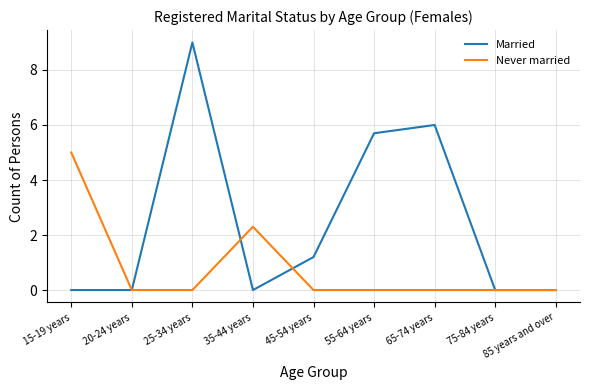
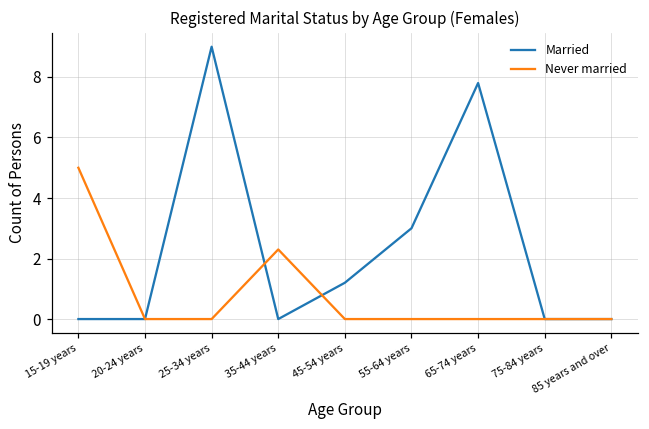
Married, 55-64 years: 5.7 -> 3.0
Married, 65-74 years: 6.0 -> 7.8
